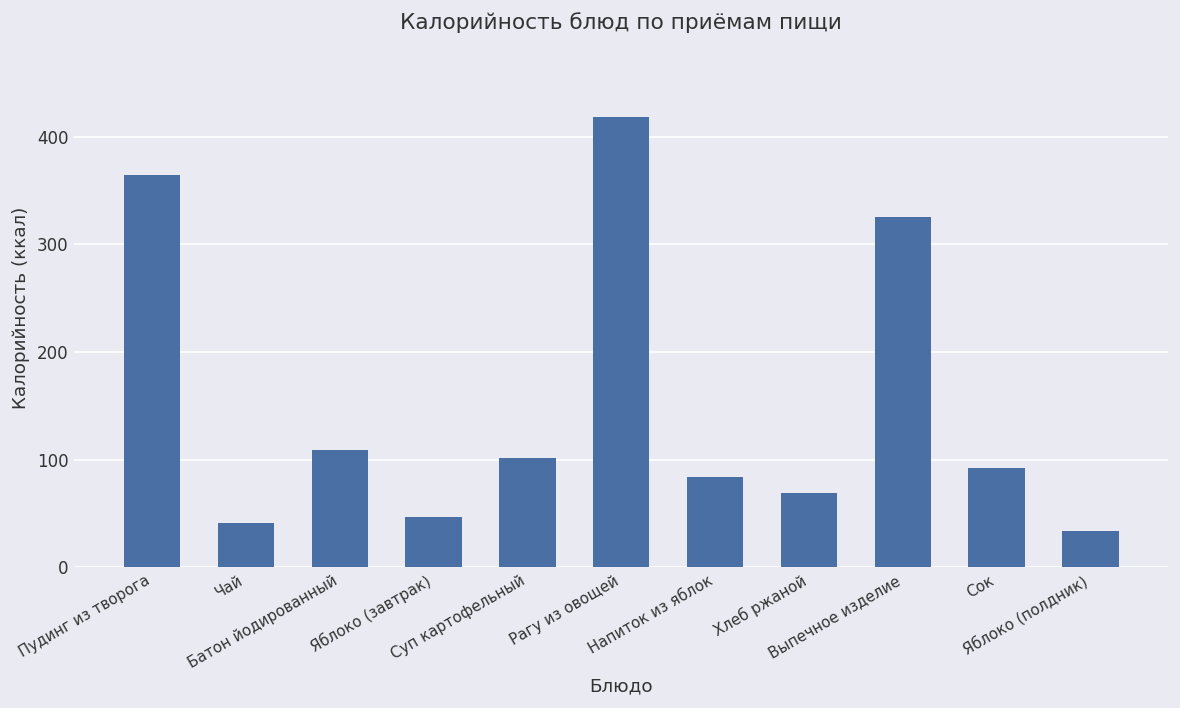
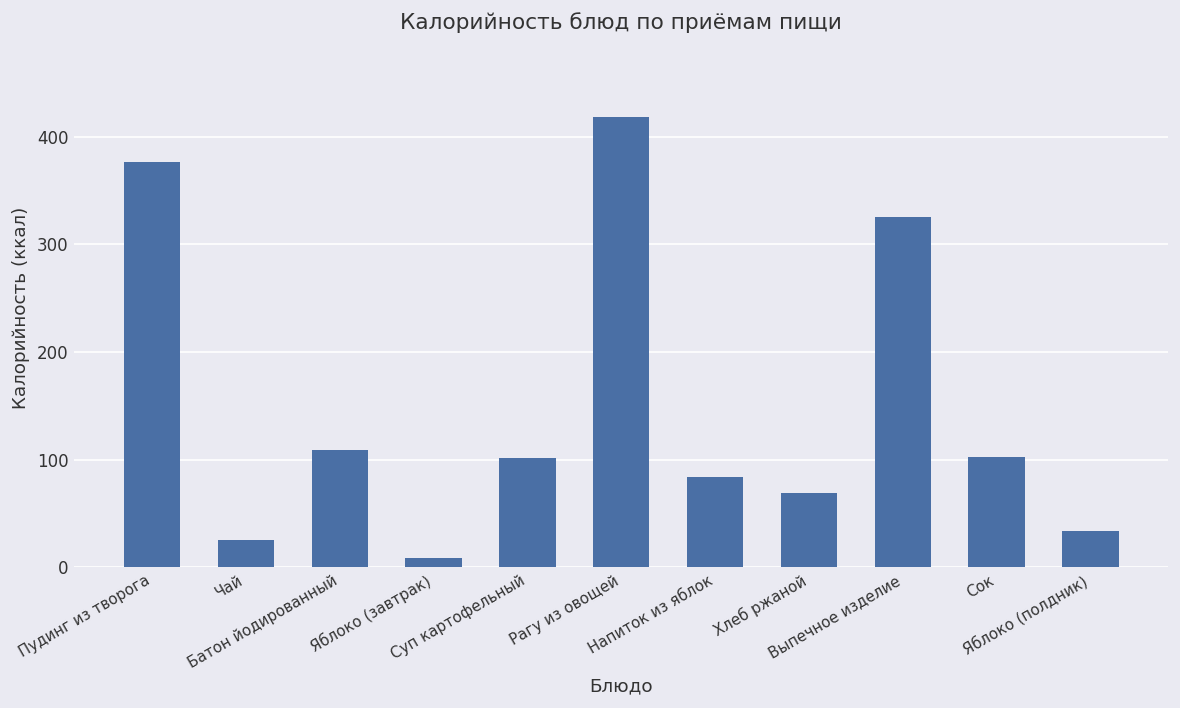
Пудинг из творога: 360 -> 380
Чай: 40 -> 30
Яблоко (завтрак): 50 -> 10
Сок: 90 -> 100
